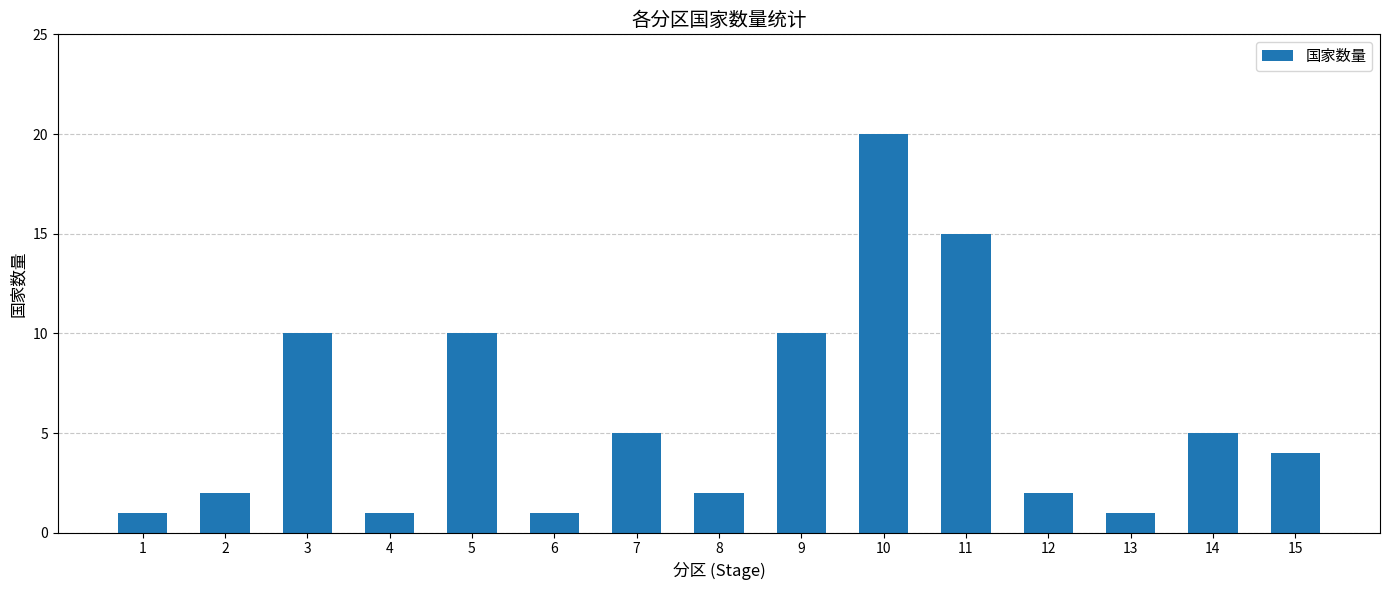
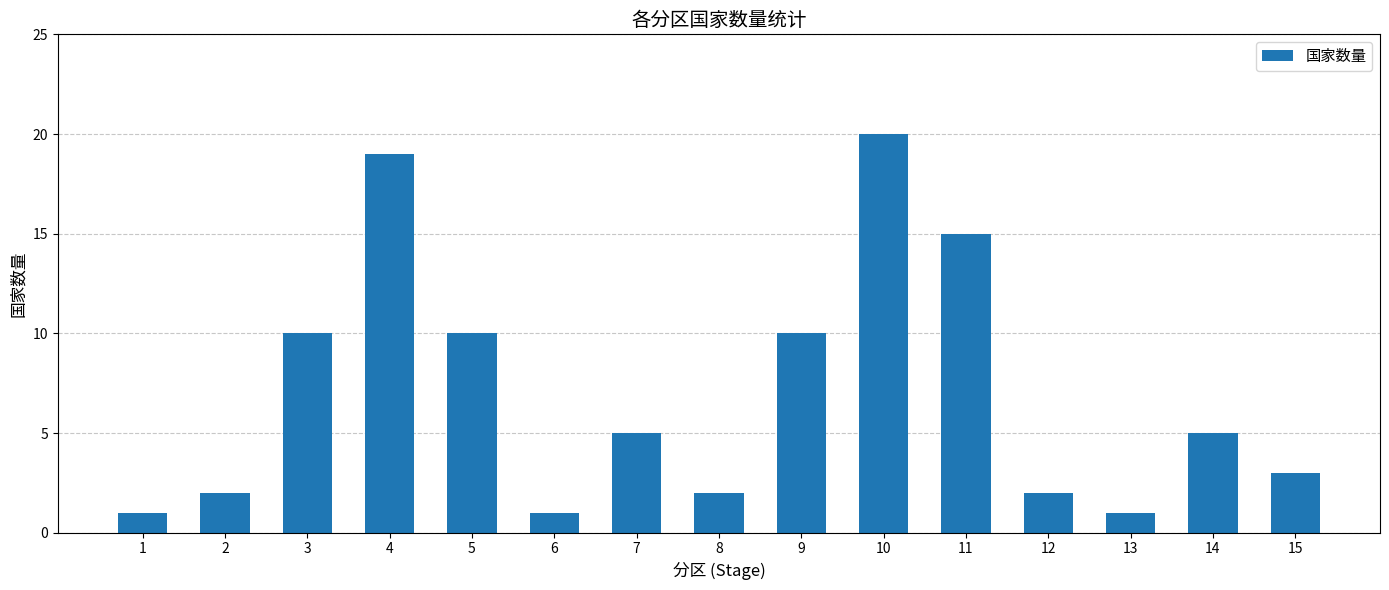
4: 1 -> 19
15: 4 -> 3
